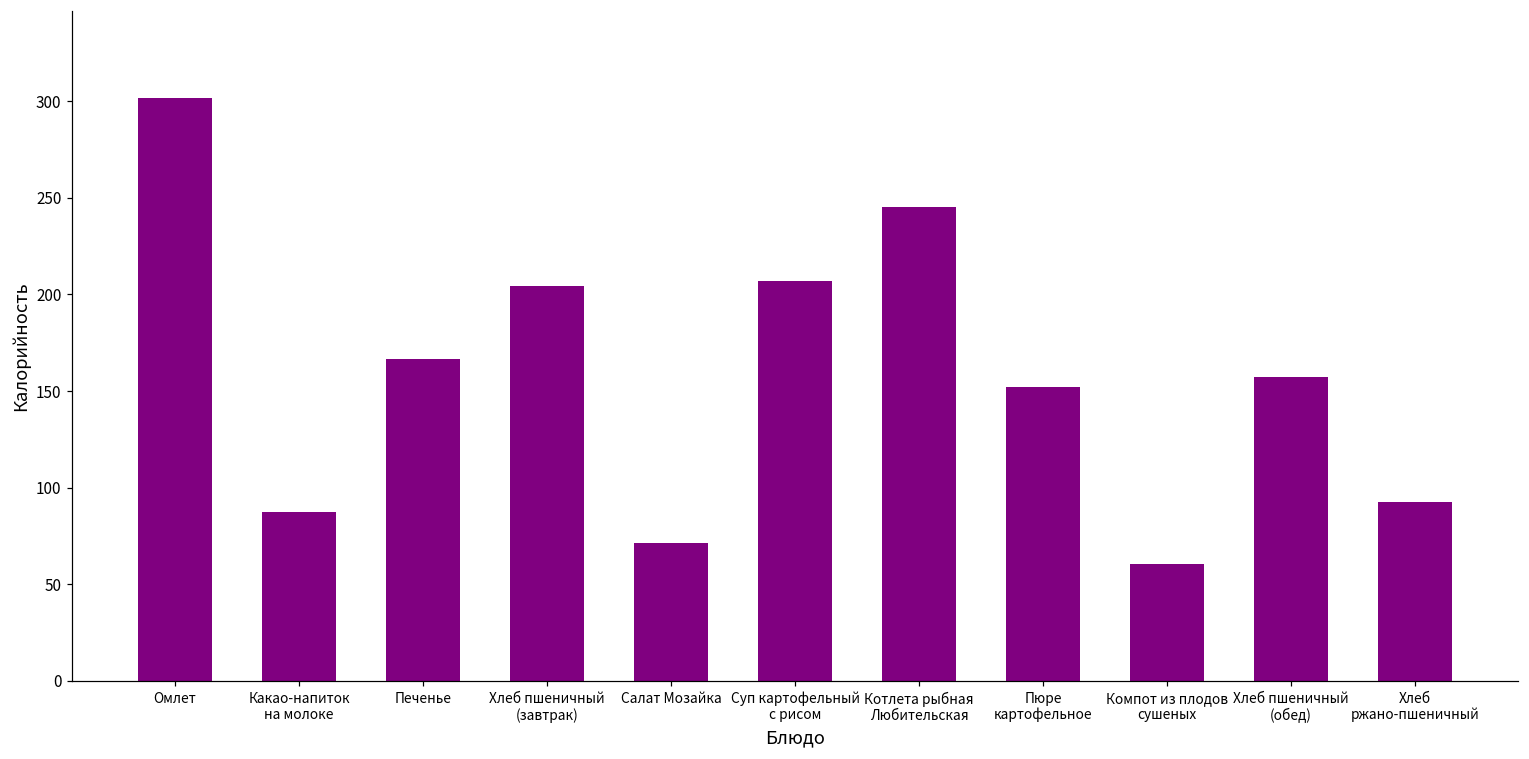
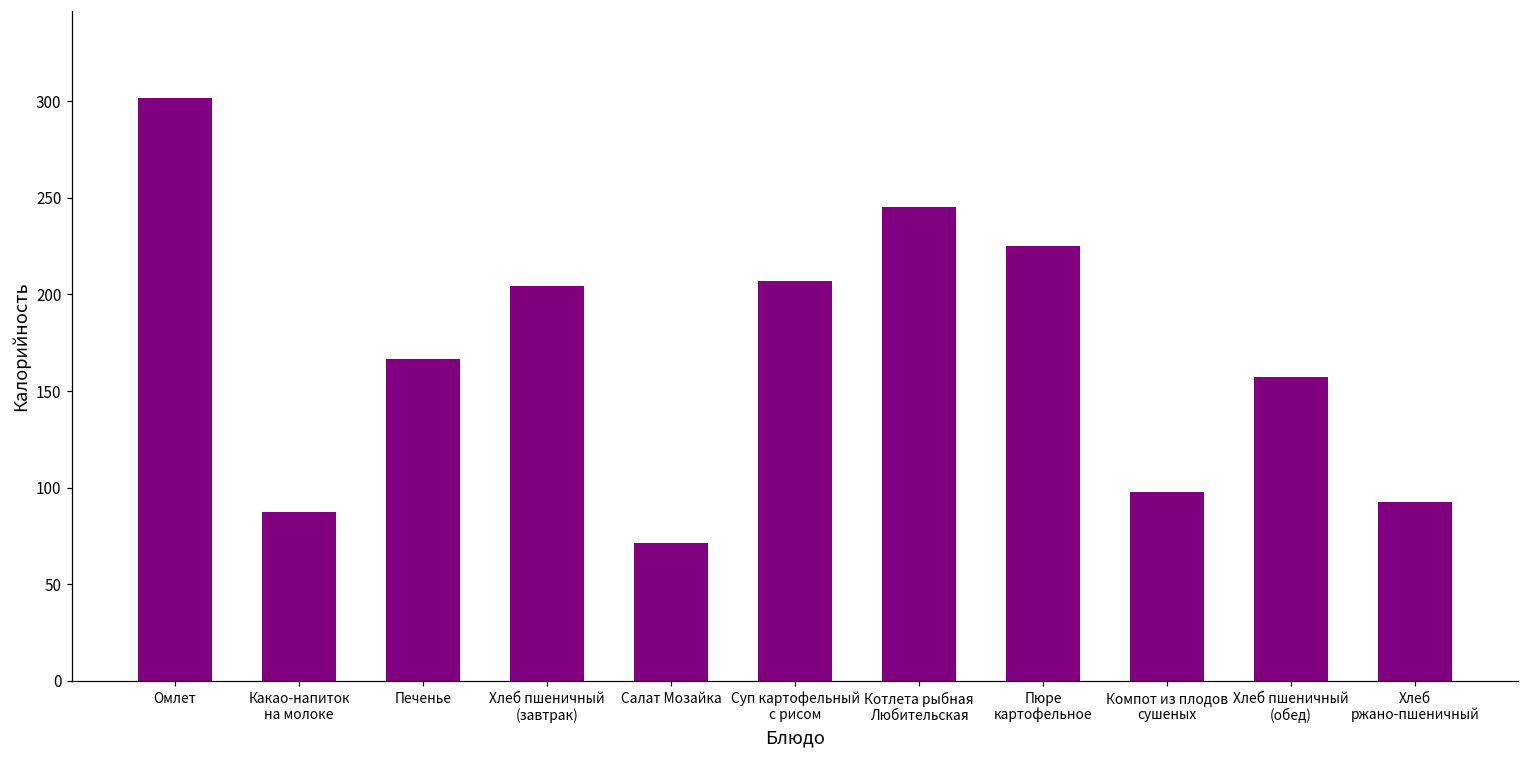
Пюре картофельное: 152 -> 225
Компот из плодов сушеных: 61 -> 98
